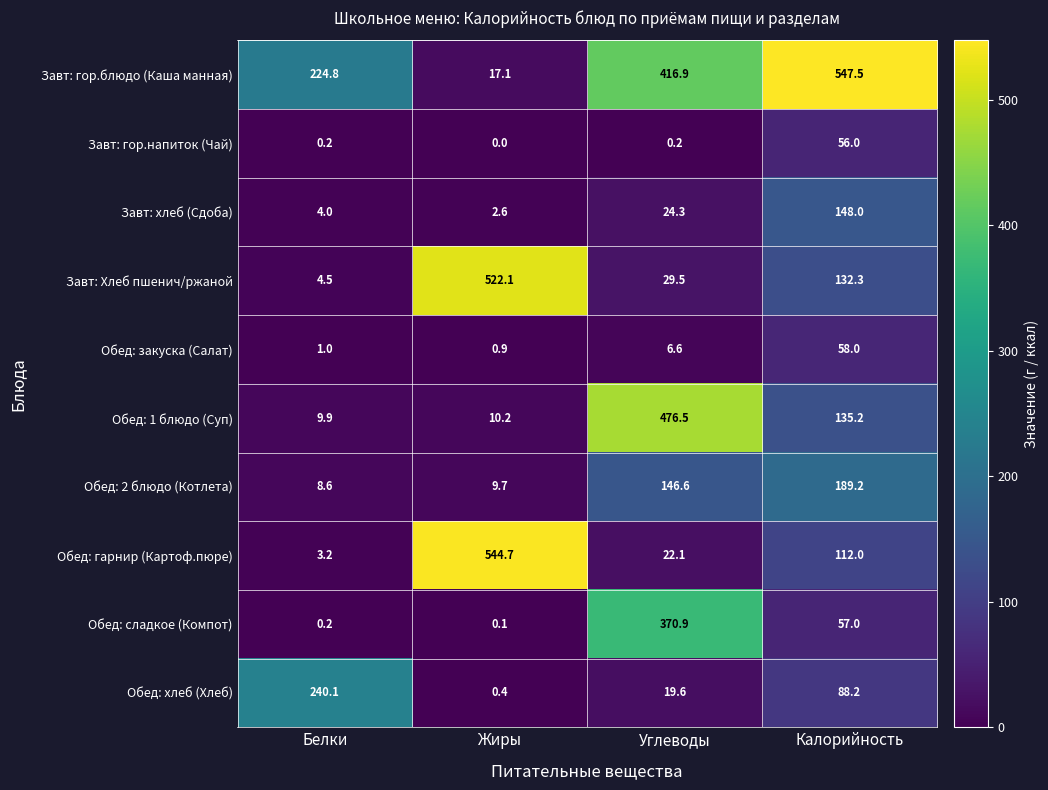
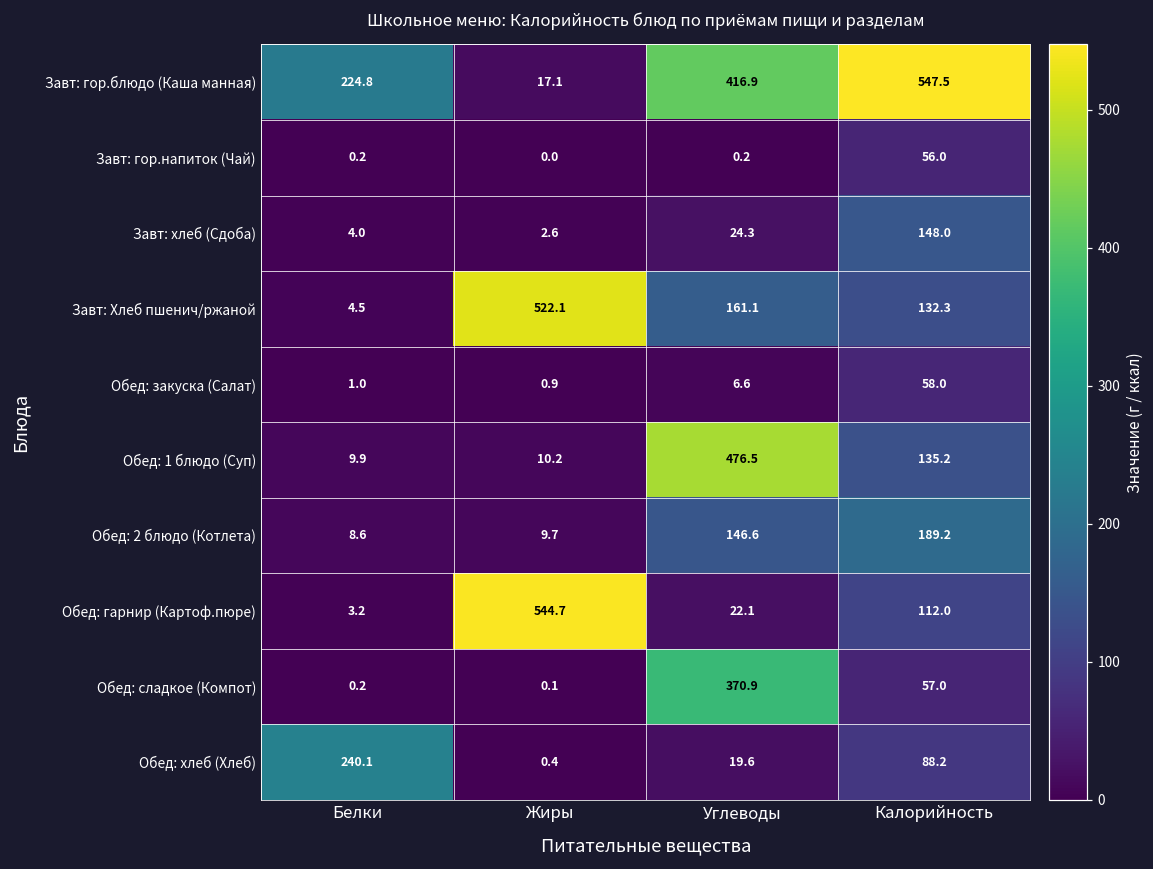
Завт: Хлеб пшенич/ржаной, Углеводы: 29.5 -> 161.1
